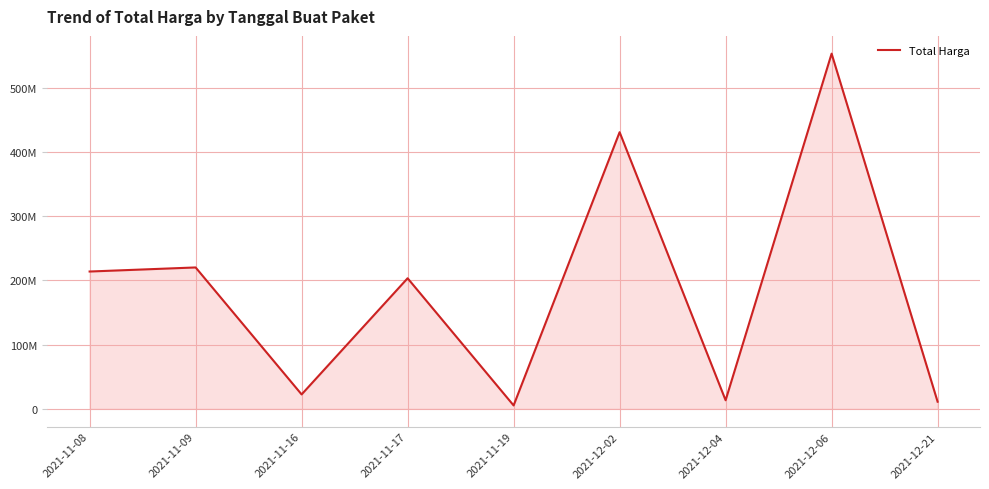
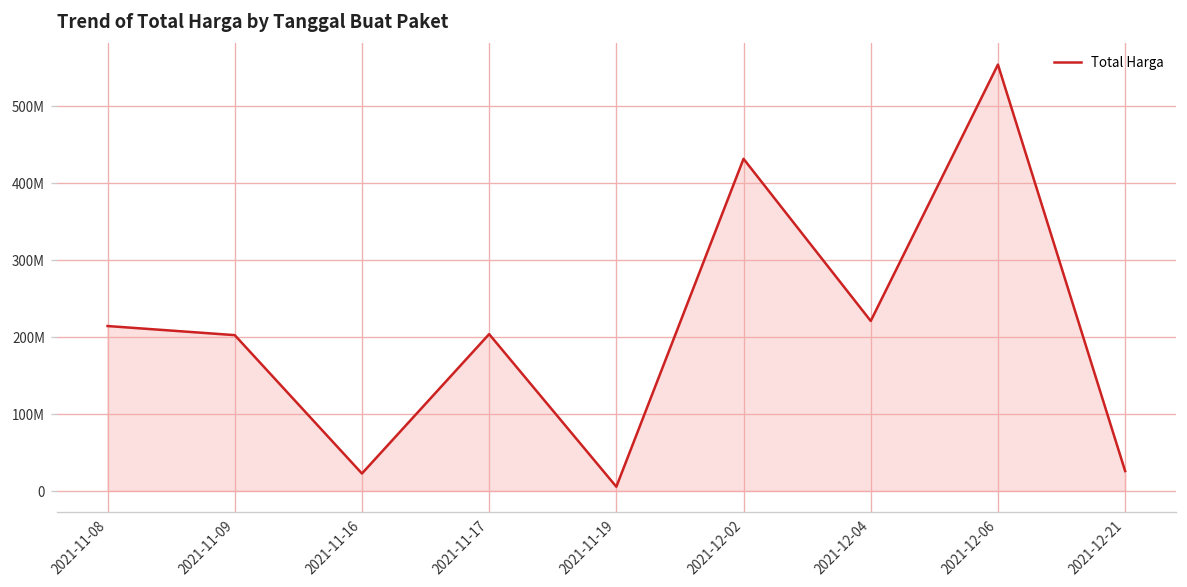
2021-11-09: 220000000 -> 200000000
2021-12-04: 10000000 -> 220000000
2021-12-21: 10000000 -> 30000000
